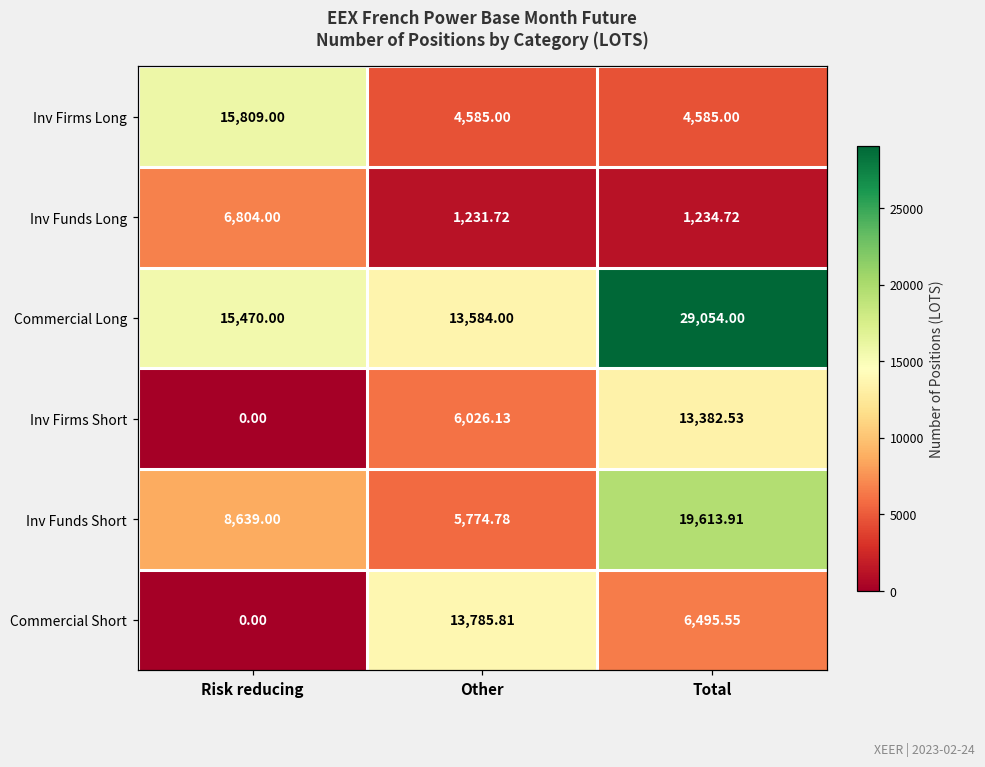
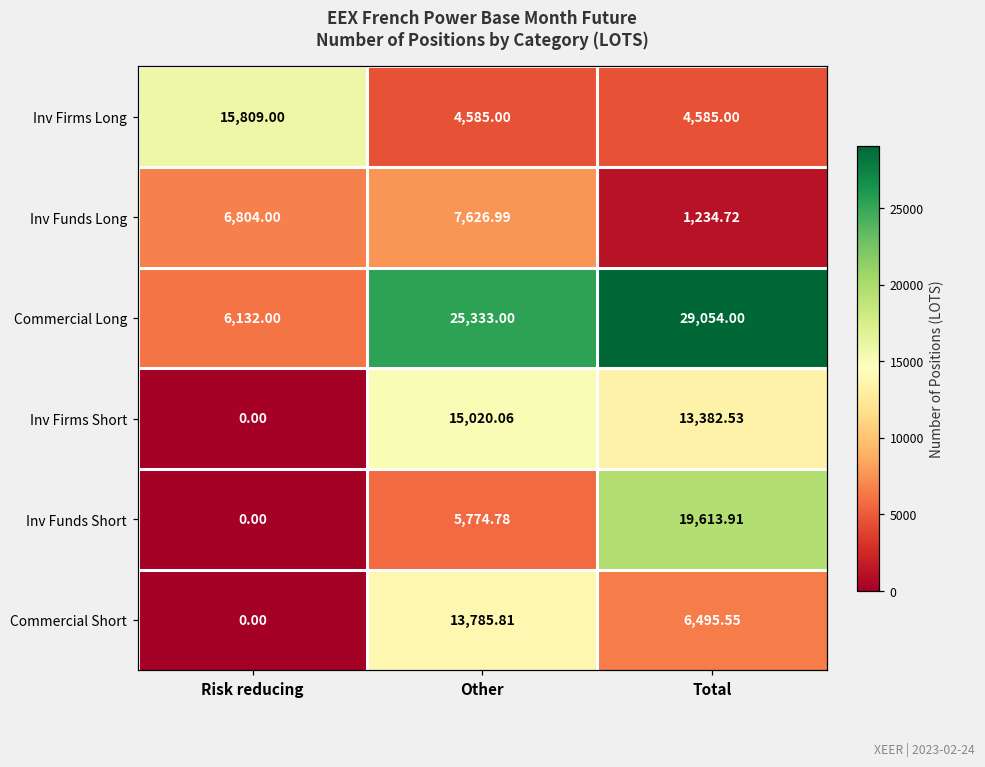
Inv Funds Long, Other: 1,231.72 -> 7,626.99
Commercial Long, Risk reducing: 15,470.00 -> 6,132.00
Commercial Long, Other: 13,584.00 -> 25,333.00
Inv Firms Short, Other: 6,026.13 -> 15,020.06
Inv Funds Short, Risk reducing: 8,639.00 -> 0.00
